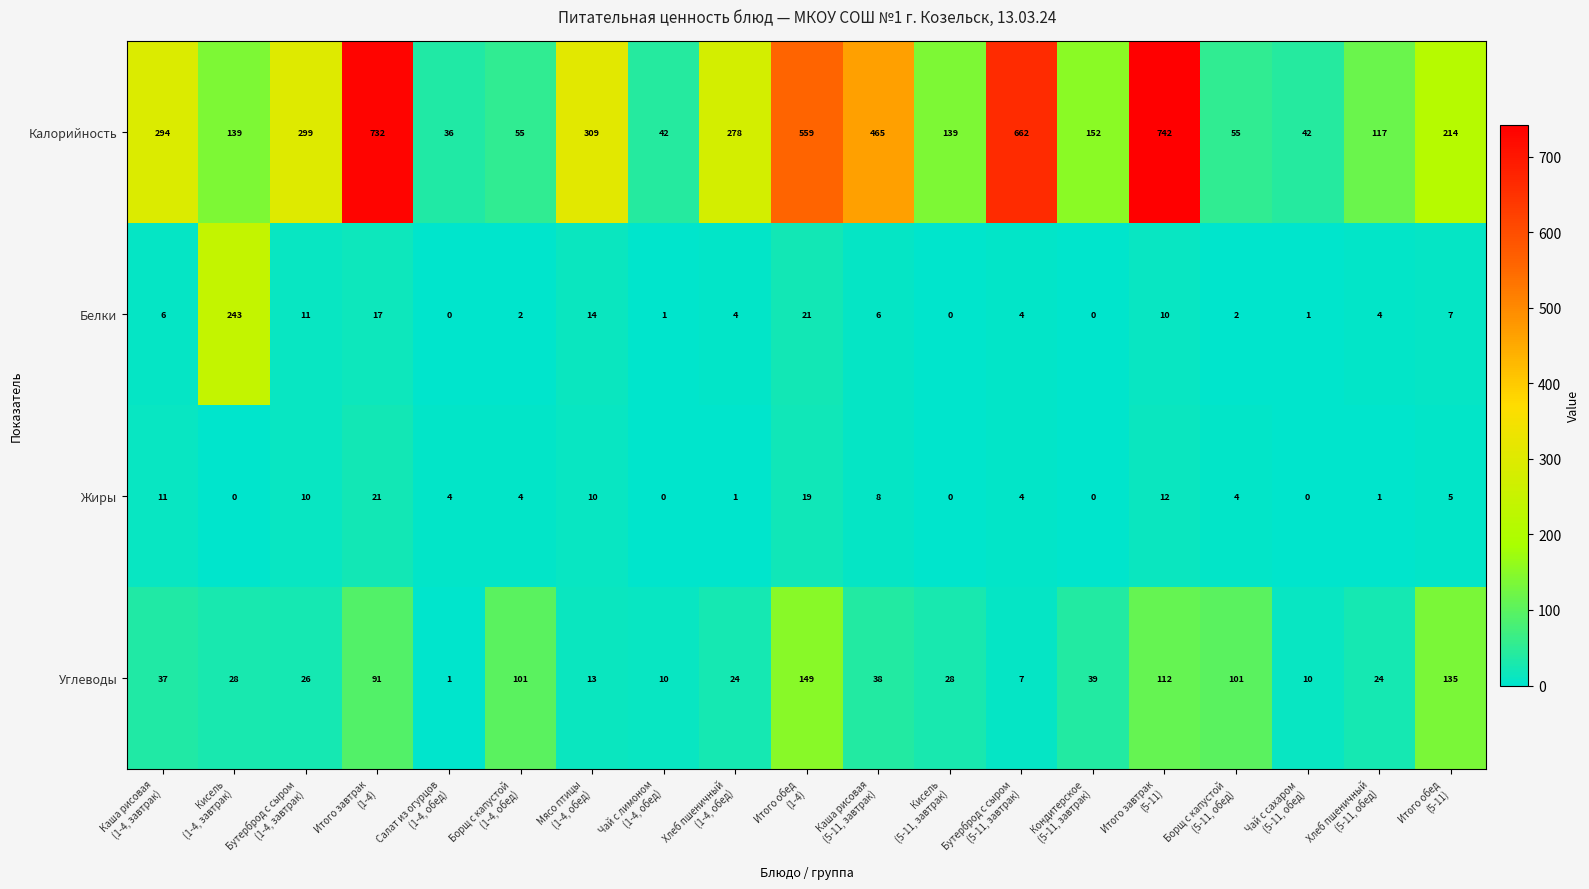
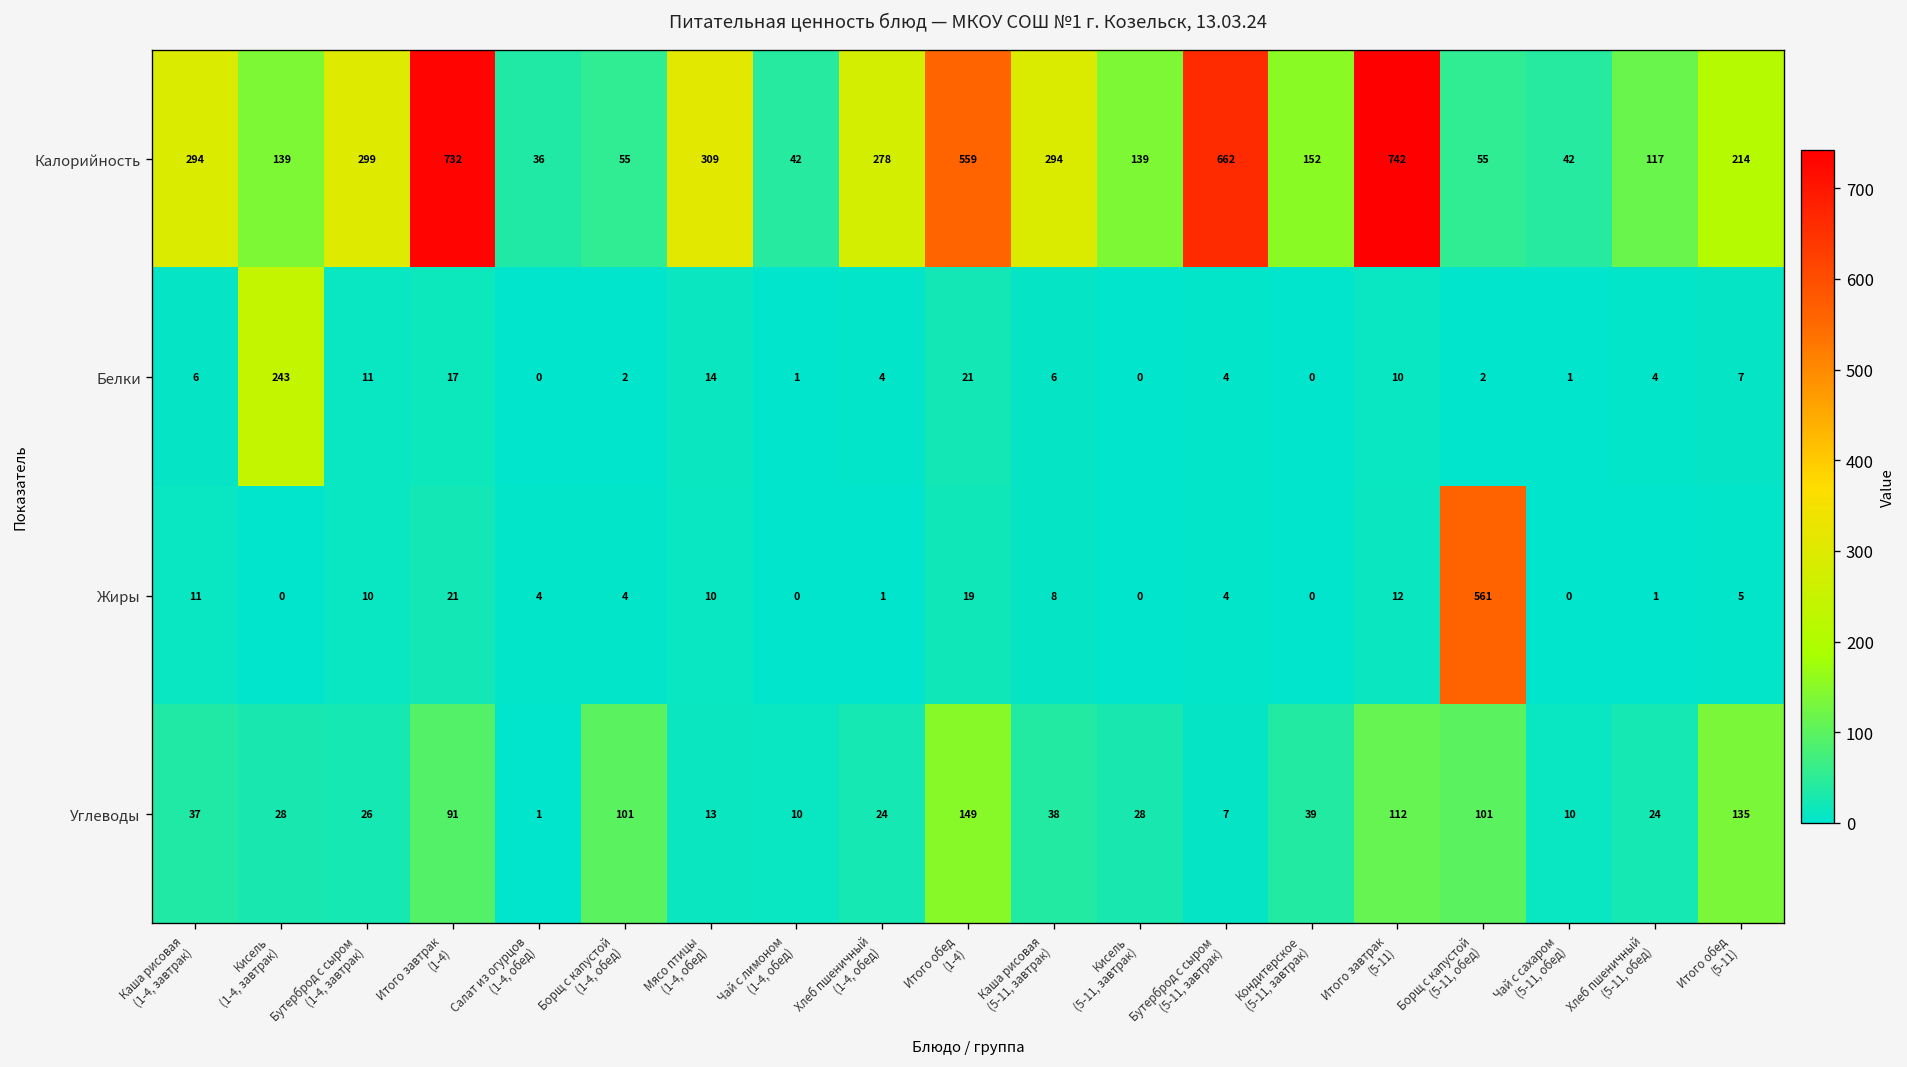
Калорийность, Каша рисовая (5-11, завтрак): 465 -> 294
Жиры, Борщ с капустой (5-11, обед): 4 -> 561
